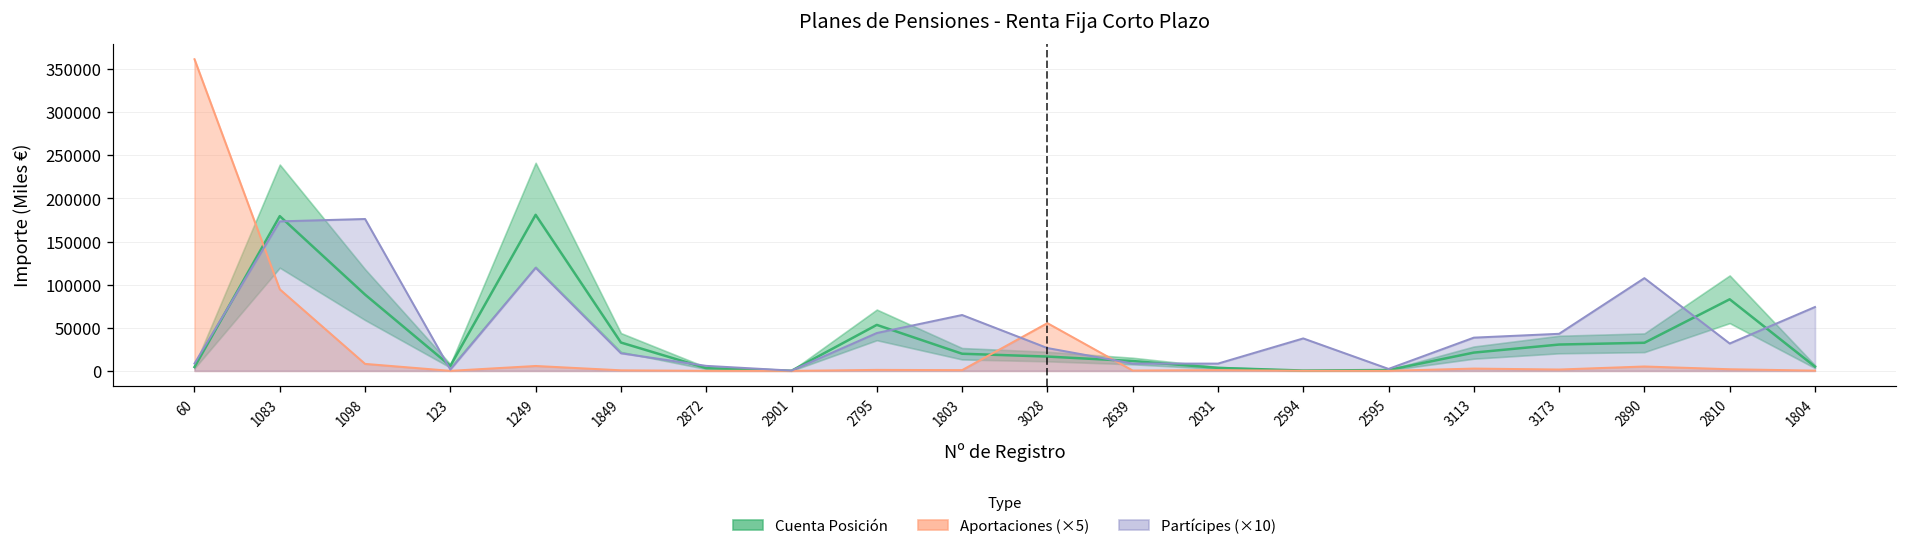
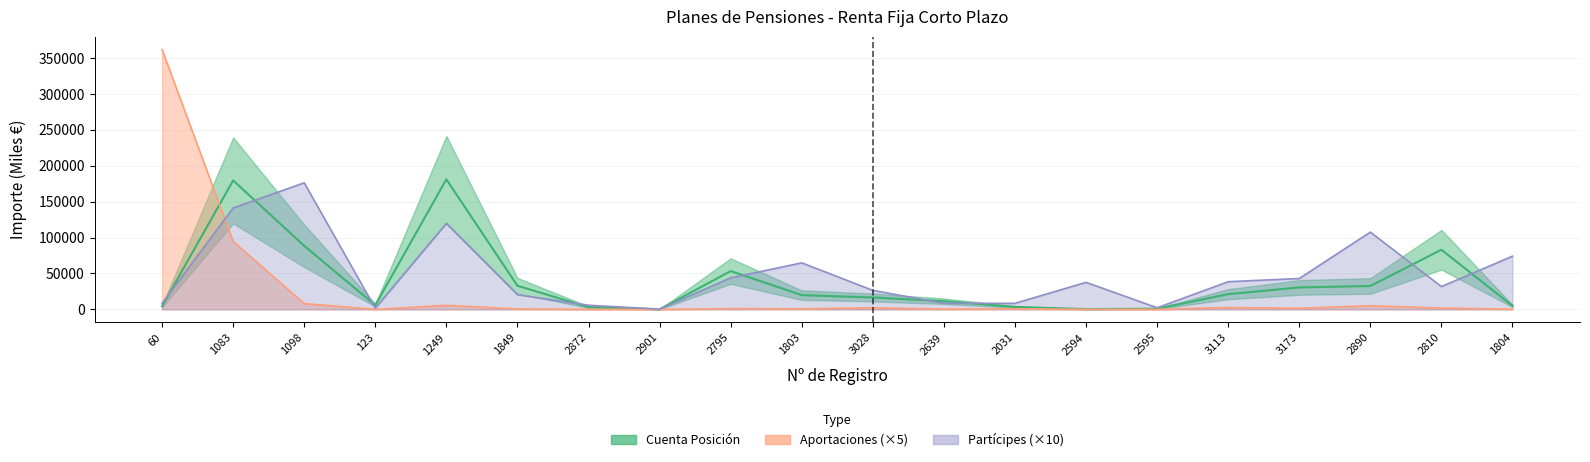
Partícipes (×10), 1083: 170000 -> 140000
Aportaciones (×5), 3028: 60000 -> 0
